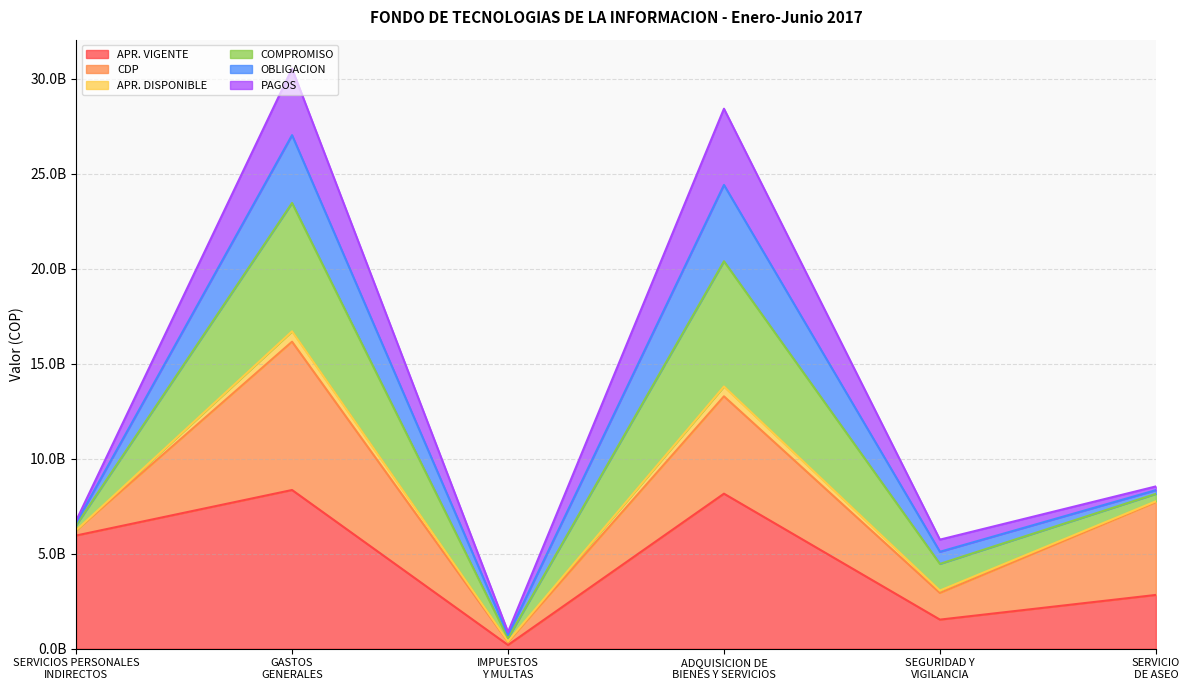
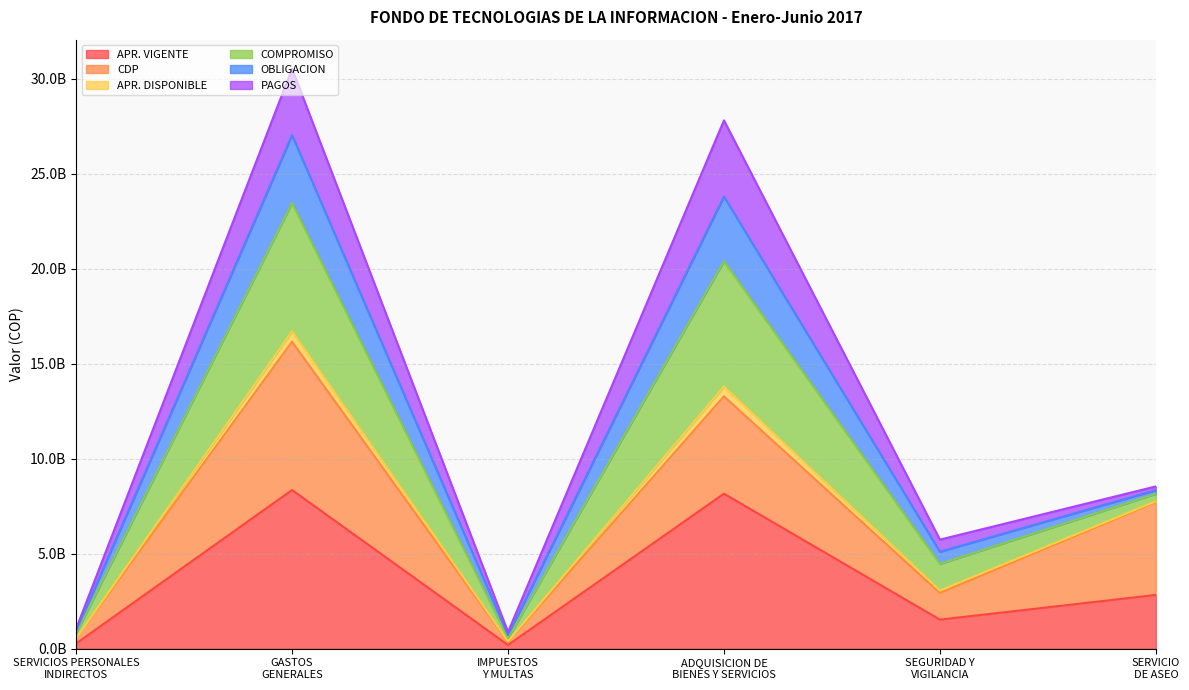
APR. VIGENTE, SERVICIOS PERSONALES INDIRECTOS: 6000000000 -> 300000000
OBLIGACION, ADQUISICION DE BIENES Y SERVICIOS: 4000000000 -> 3400000000
